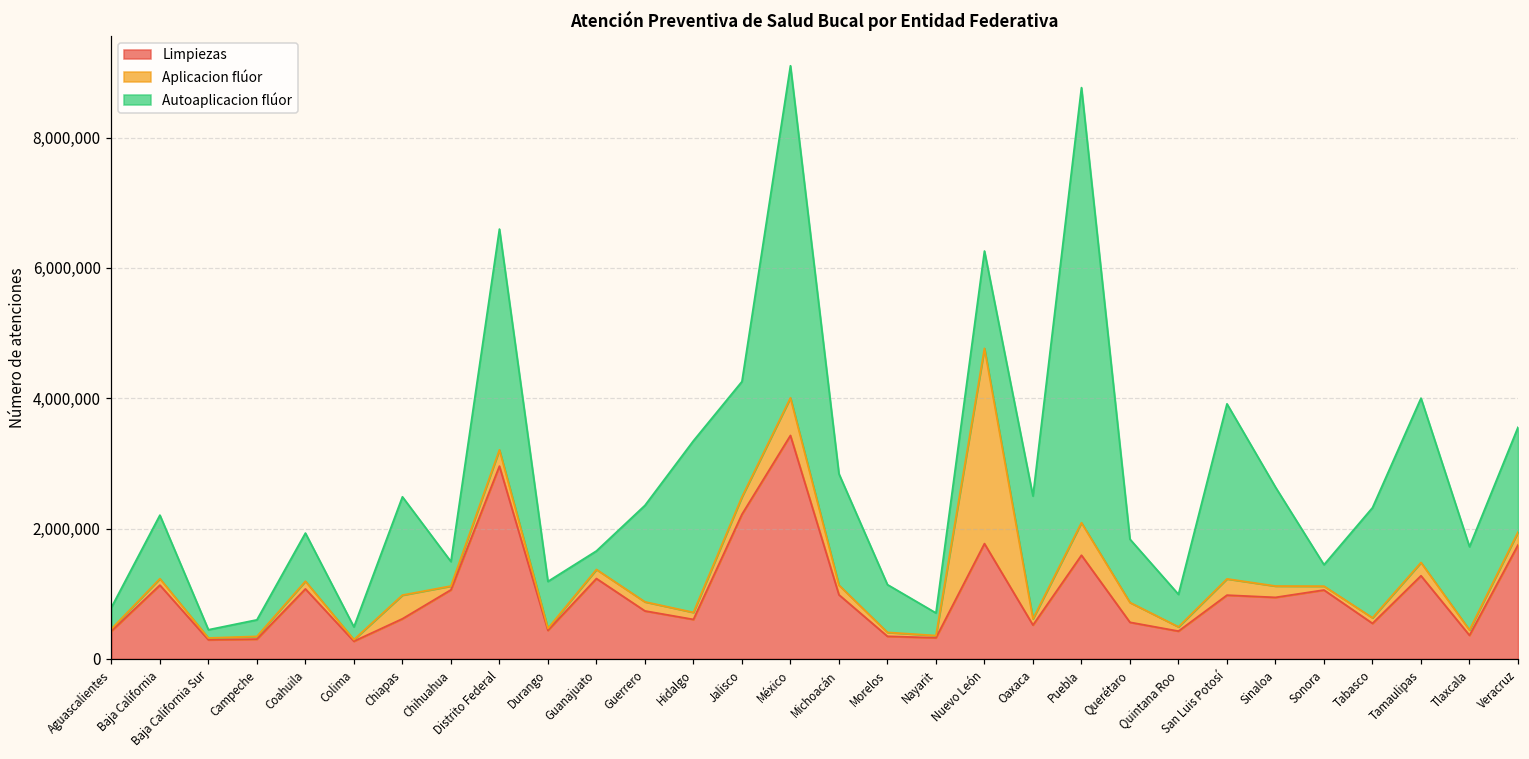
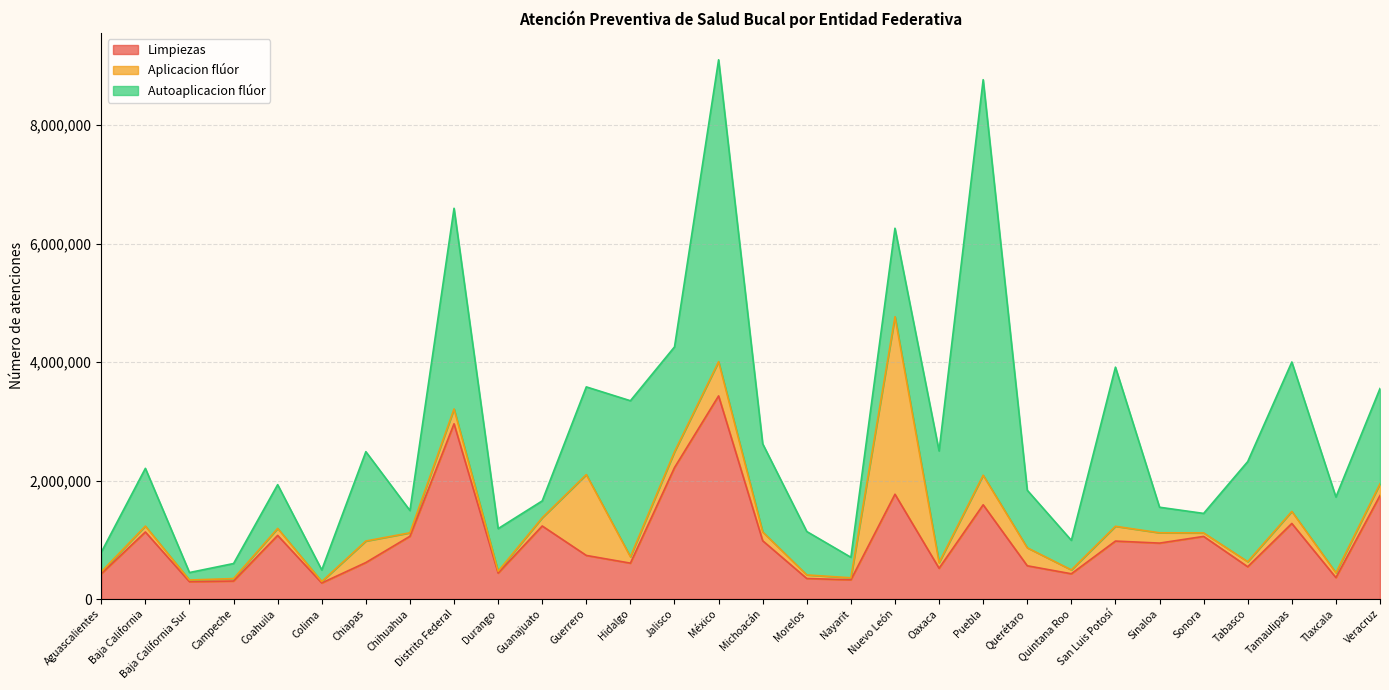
Aplicacion flúor, Guerrero: 100,000 -> 1,400,000
Autoaplicacion flúor, Michoacán: 1,700,000 -> 1,500,000
Autoaplicacion flúor, Sinaloa: 1,500,000 -> 400,000
